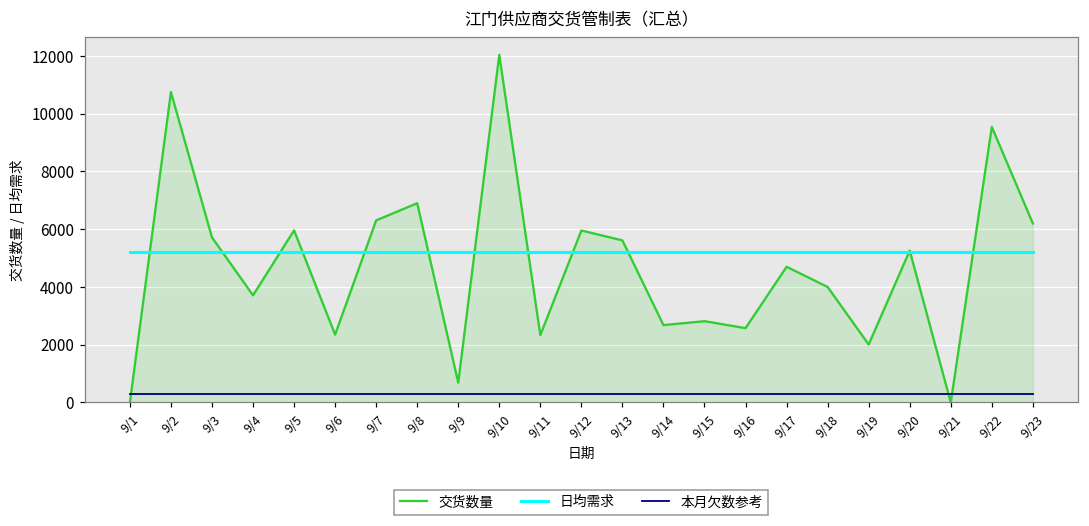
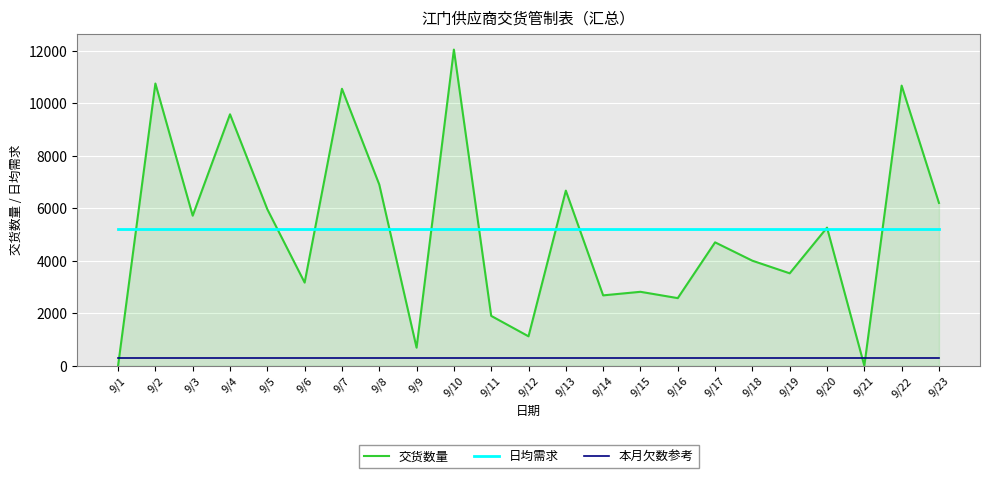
交货数量, 9/4: 3700 -> 9600
交货数量, 9/6: 2400 -> 3200
交货数量, 9/7: 6300 -> 10500
交货数量, 9/11: 2300 -> 1900
交货数量, 9/12: 6000 -> 1100
交货数量, 9/13: 5600 -> 6700
交货数量, 9/19: 2000 -> 3500
交货数量, 9/22: 9500 -> 10700
